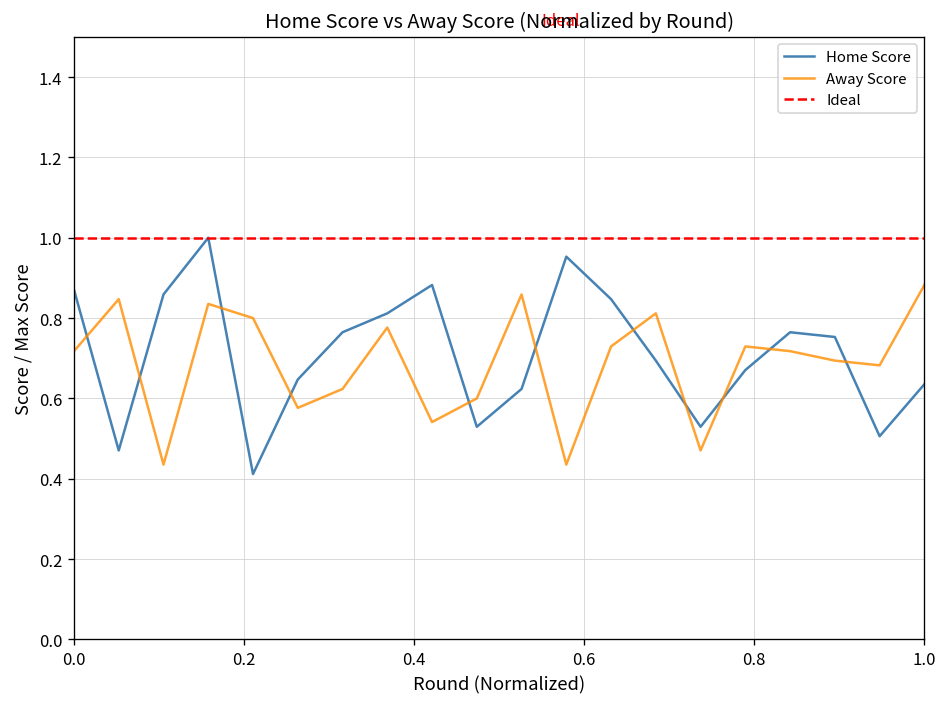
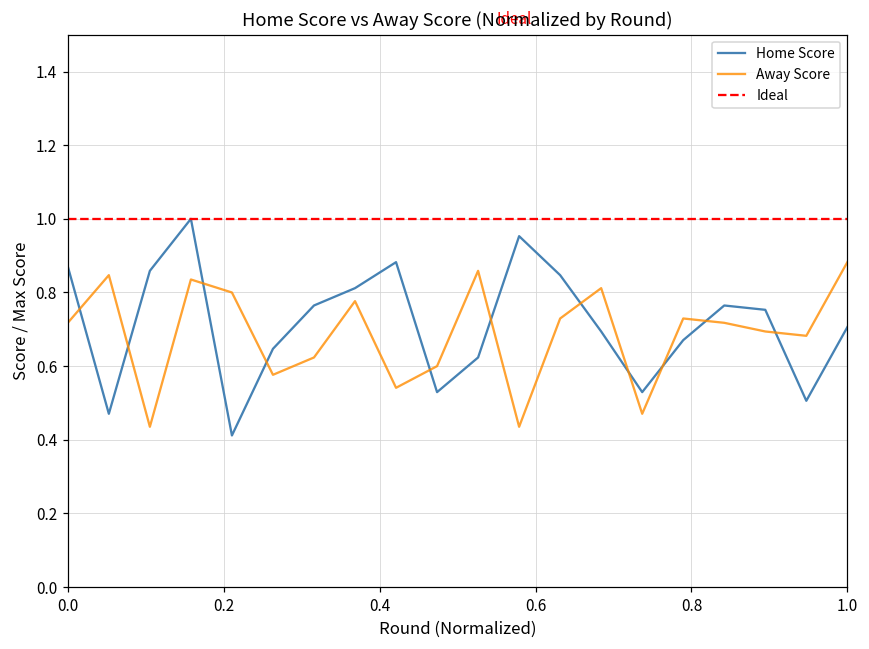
Home Score, 1.0: 0.64 -> 0.71
